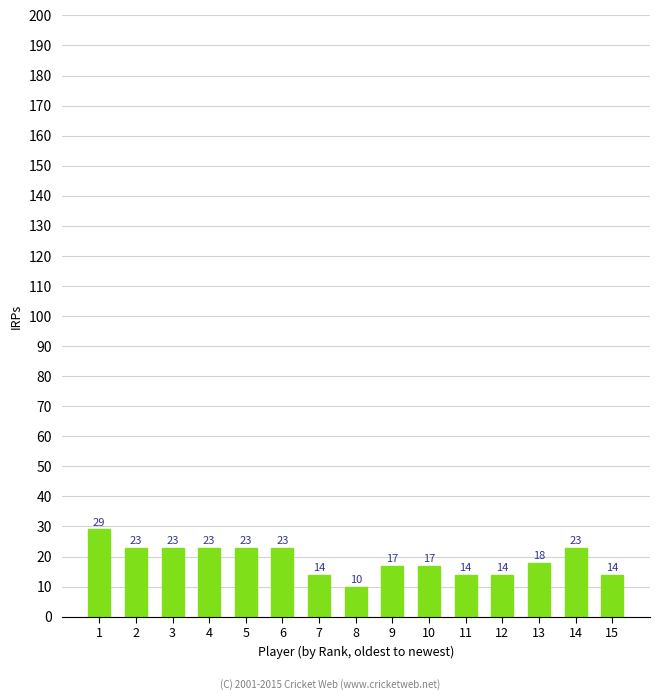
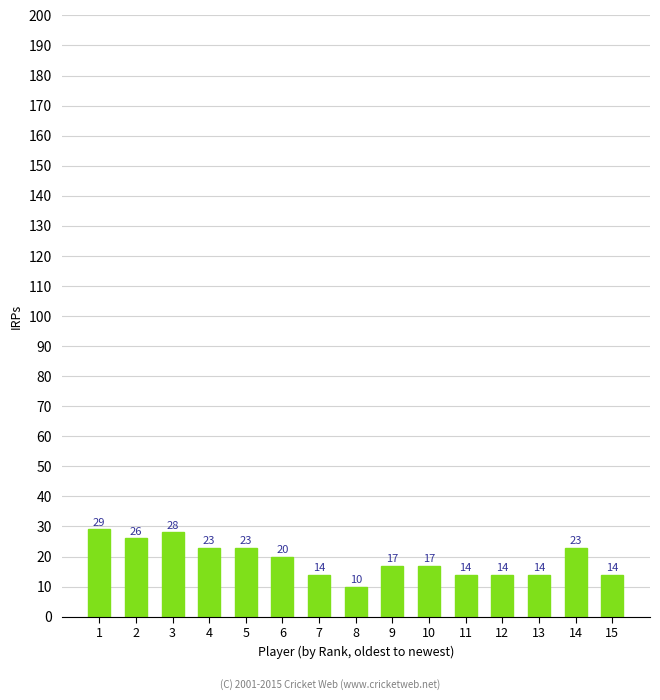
2: 23 -> 26
3: 23 -> 28
6: 23 -> 20
13: 18 -> 14
